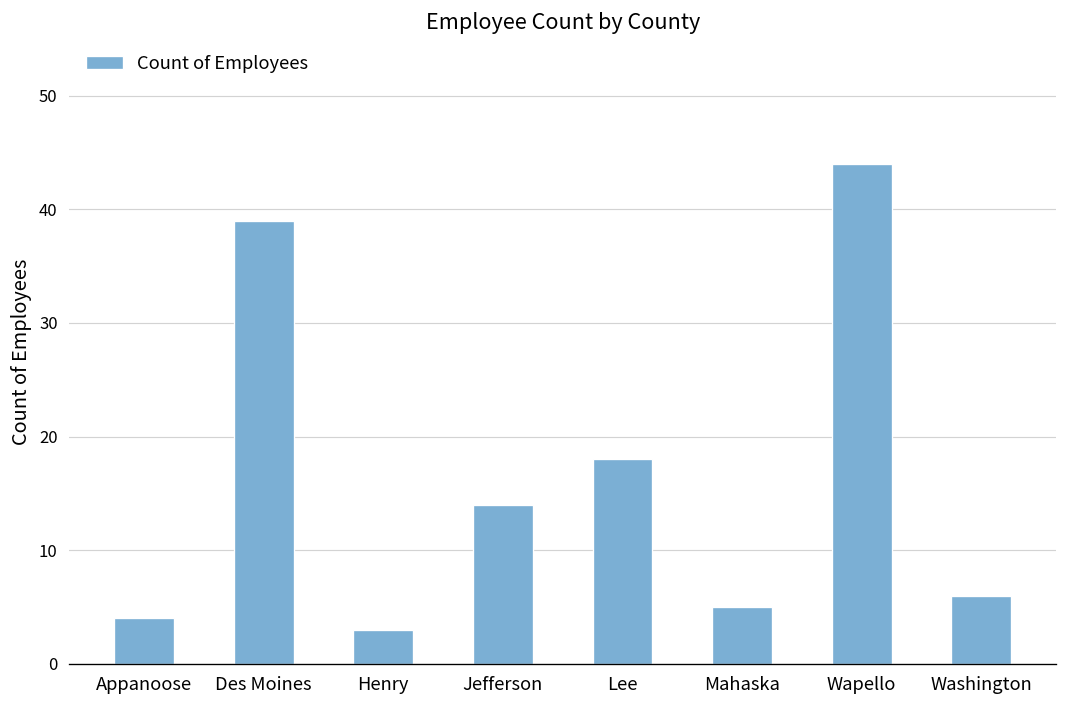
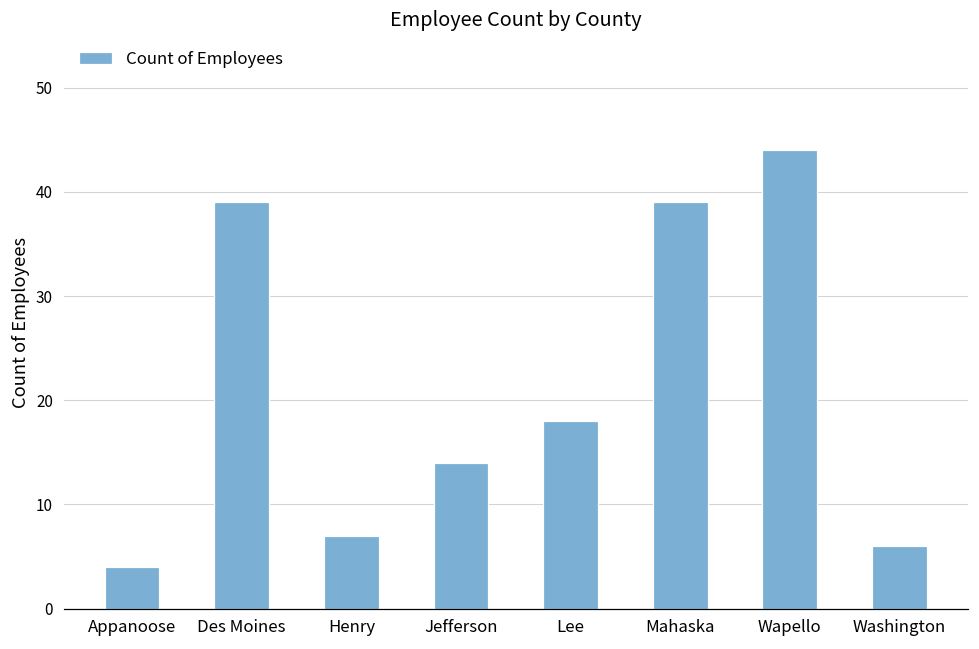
Henry: 3 -> 7
Mahaska: 5 -> 39
